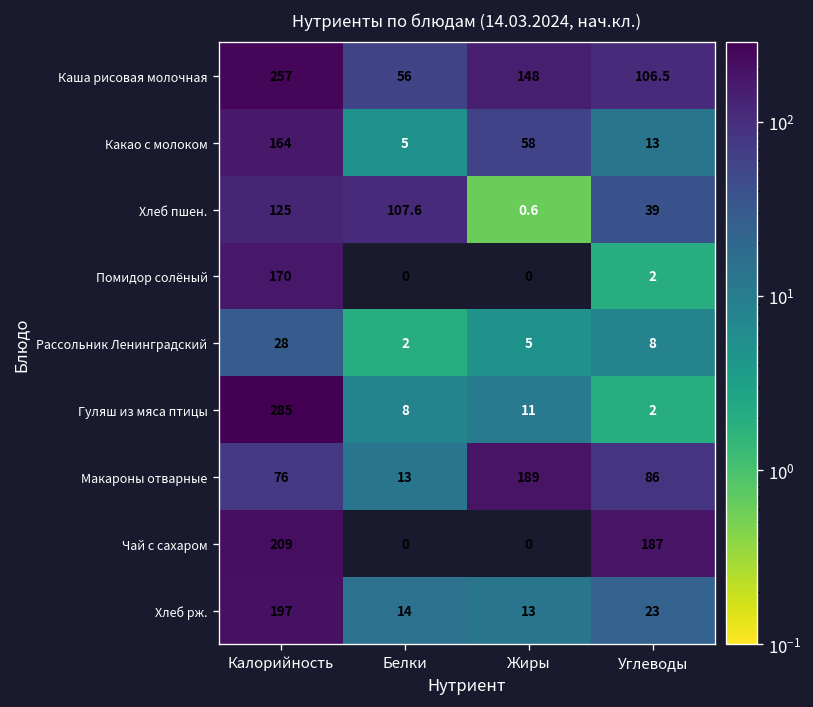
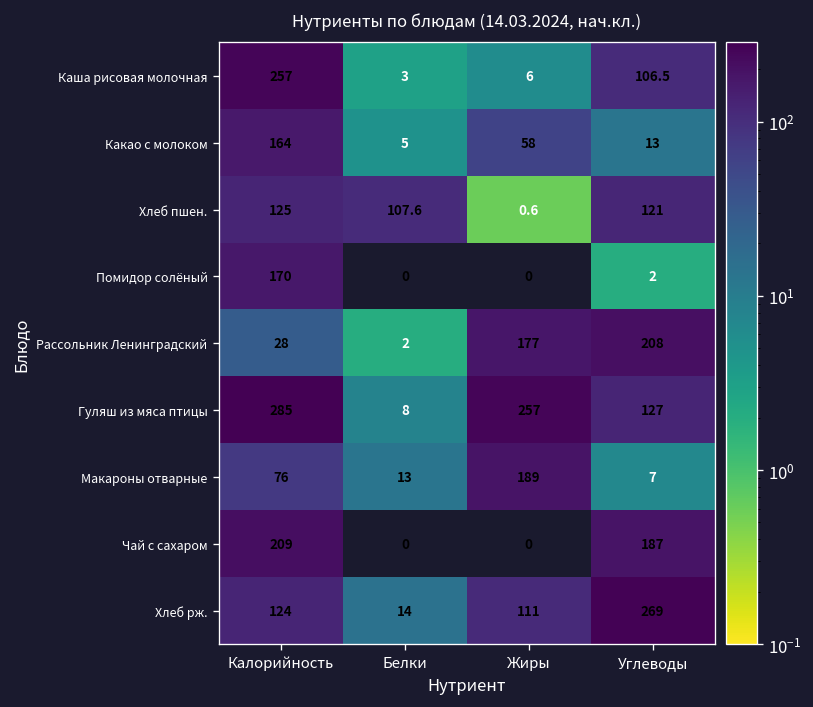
Каша рисовая молочная, Белки: 56 -> 3
Каша рисовая молочная, Жиры: 148 -> 6
Хлеб пшен., Углеводы: 39 -> 121
Рассольник Ленинградский, Жиры: 5 -> 177
Рассольник Ленинградский, Углеводы: 8 -> 208
Гуляш из мяса птицы, Жиры: 11 -> 257
Гуляш из мяса птицы, Углеводы: 2 -> 127
Макароны отварные, Углеводы: 86 -> 7
Хлеб рж., Калорийность: 197 -> 124
Хлеб рж., Жиры: 13 -> 111
Хлеб рж., Углеводы: 23 -> 269
